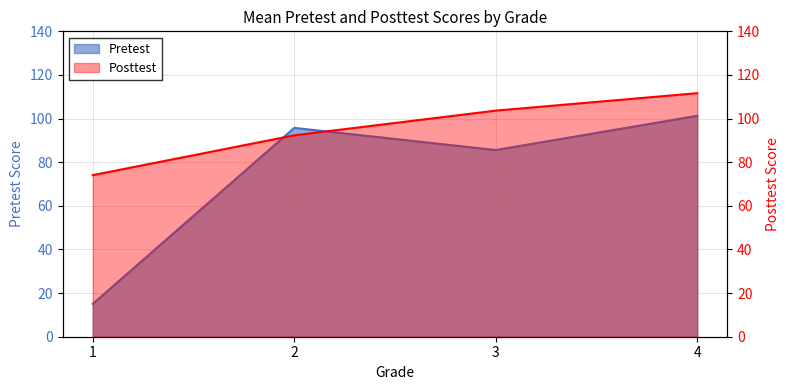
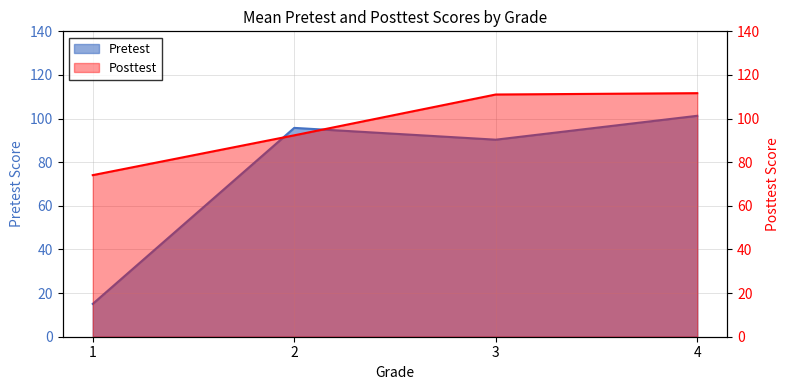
Pretest, 3: 86 -> 90
Posttest, 3: 104 -> 111
